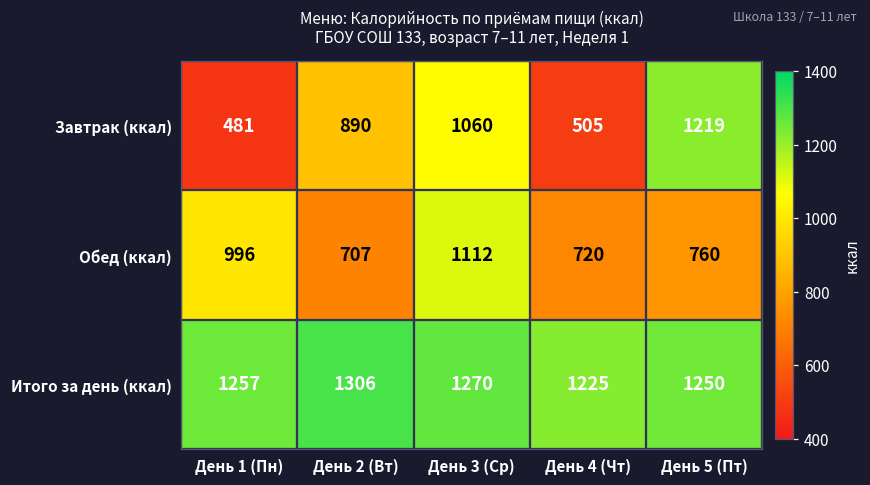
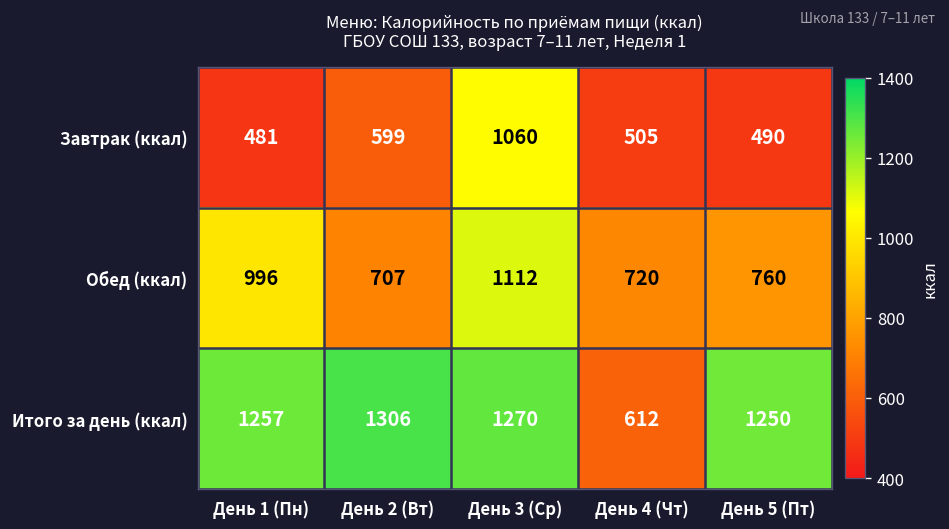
Завтрак (ккал), День 2 (Вт): 890 -> 599
Завтрак (ккал), День 5 (Пт): 1219 -> 490
Итого за день (ккал), День 4 (Чт): 1225 -> 612
